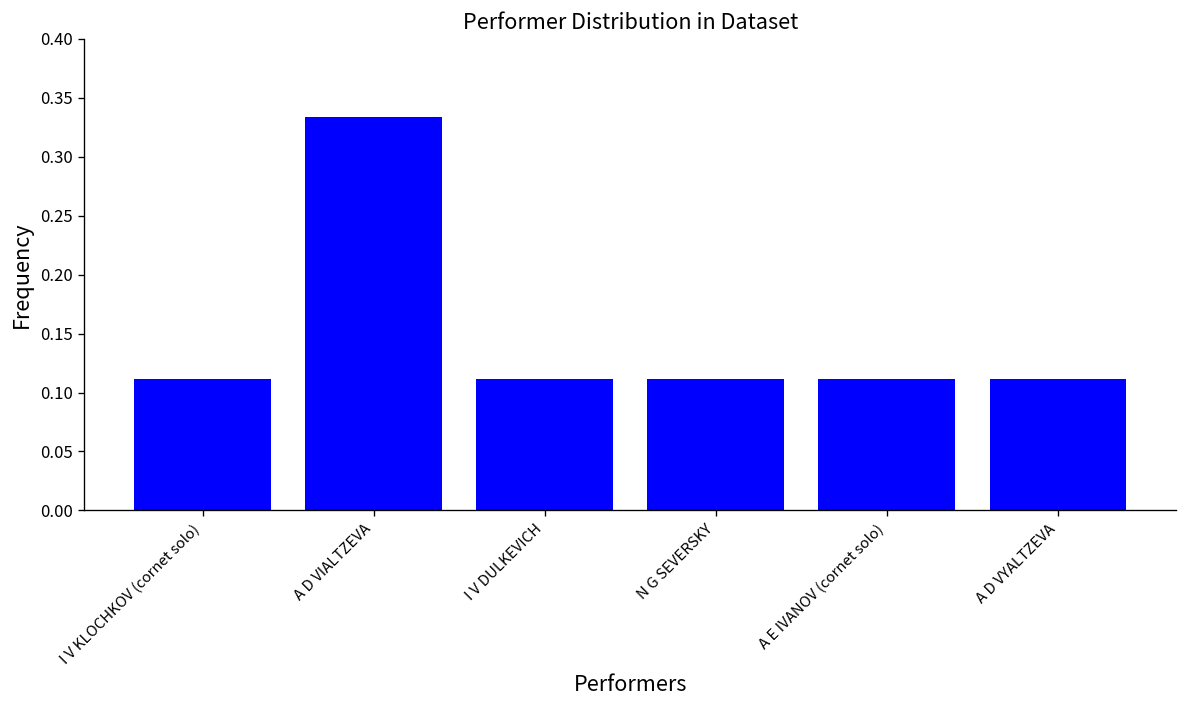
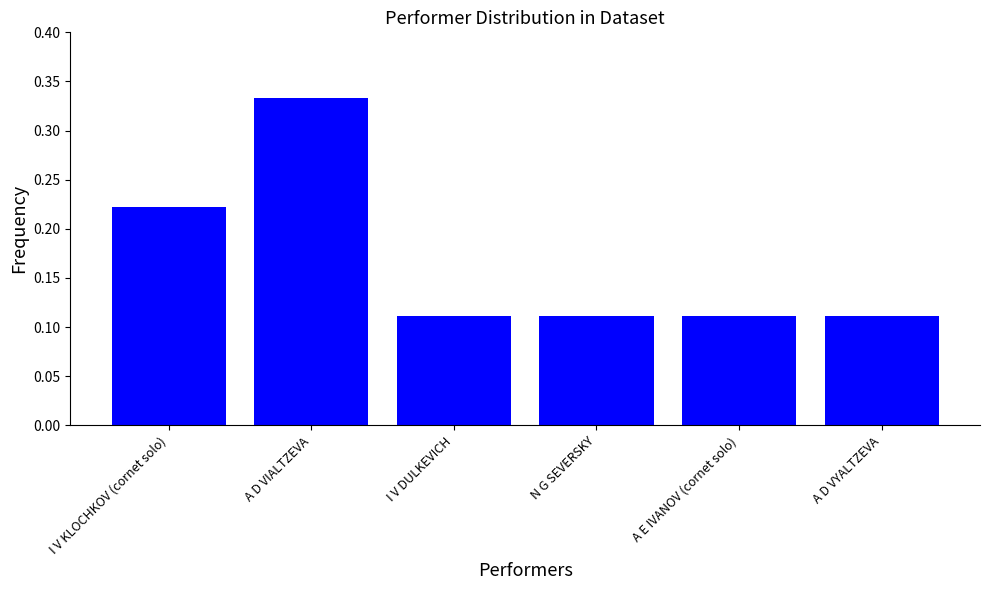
I V KLOCHKOV (cornet solo): 0.11 -> 0.22
